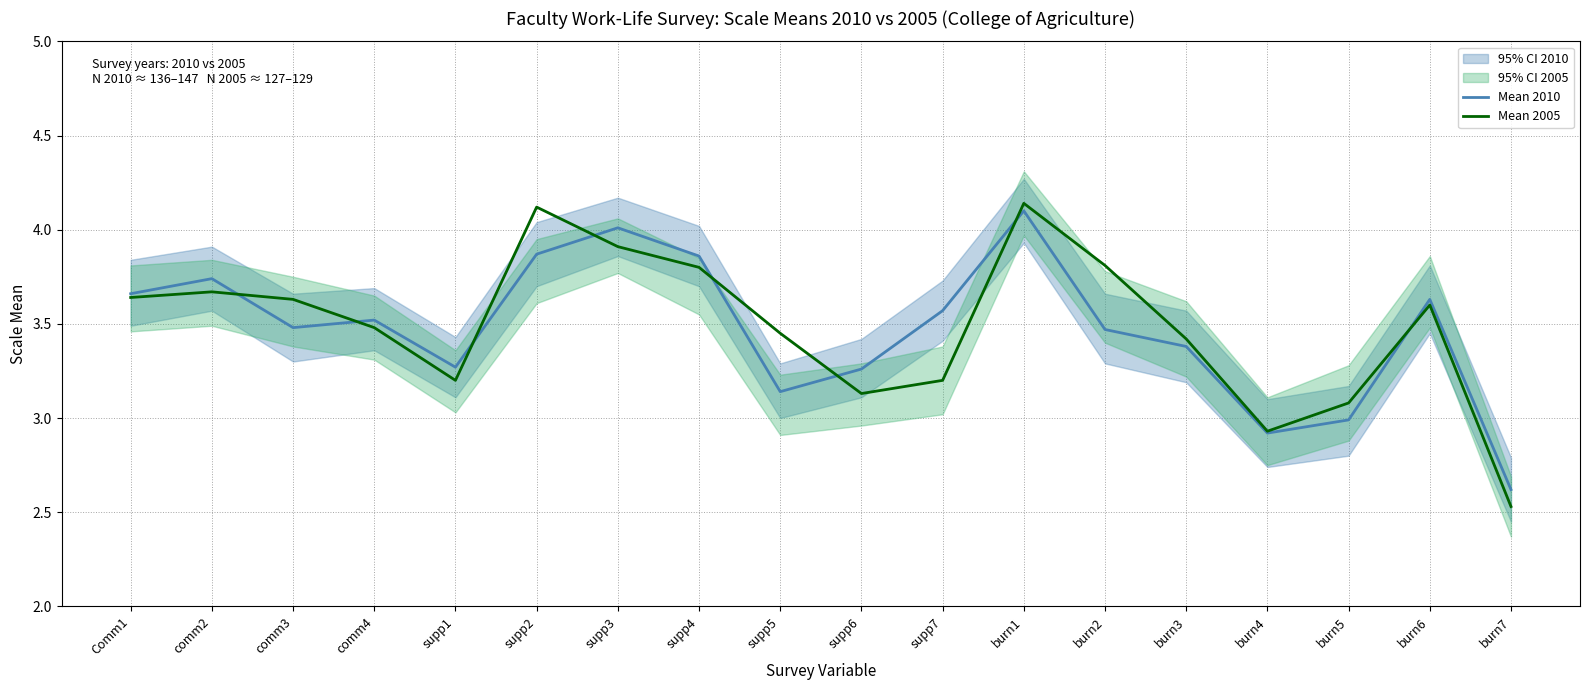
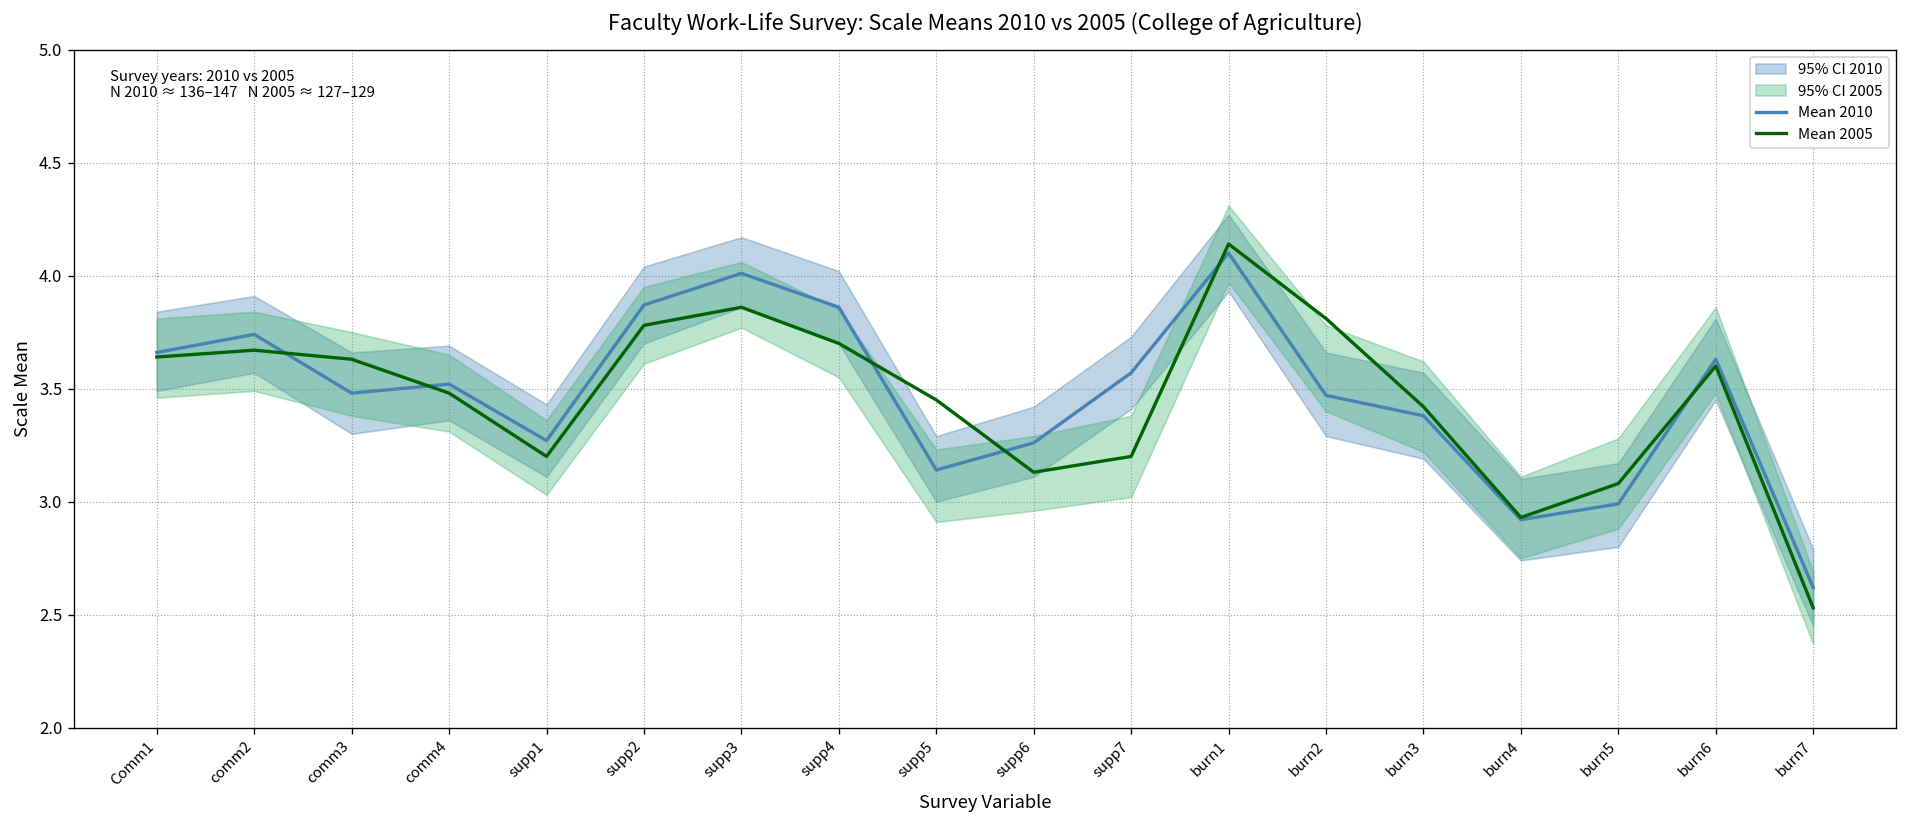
Mean 2005, supp2: 4.12 -> 3.78
Mean 2005, supp3: 3.91 -> 3.86
Mean 2005, supp4: 3.8 -> 3.7
